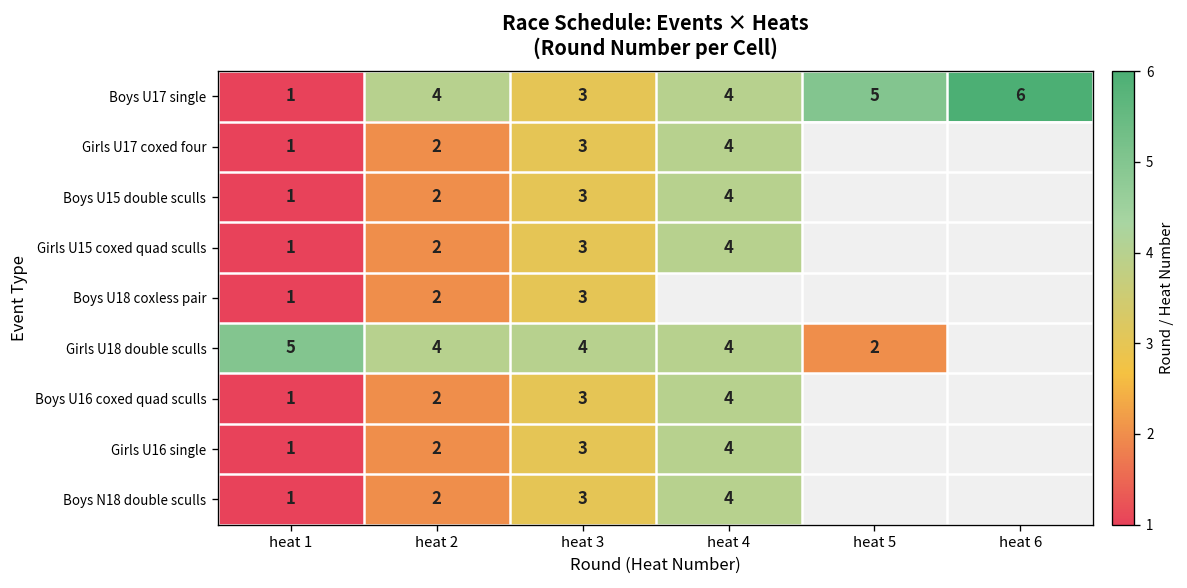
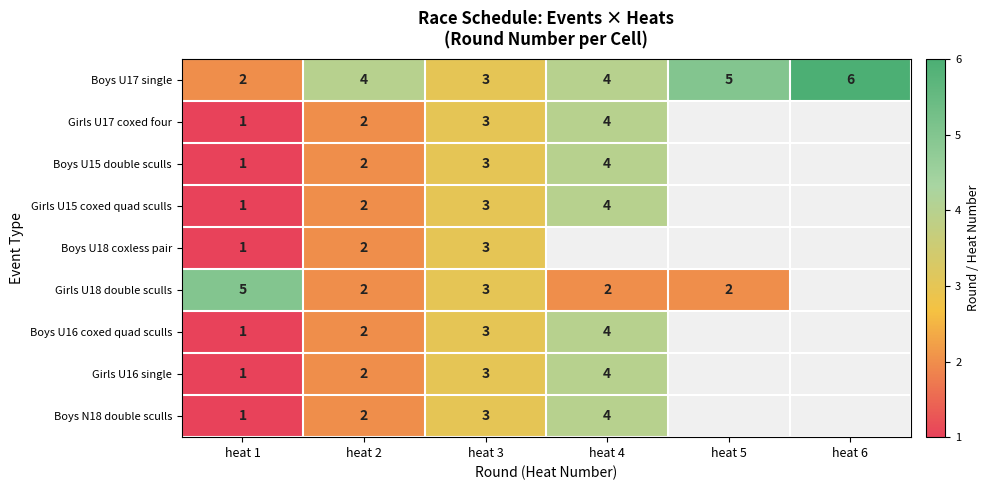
Boys U17 single, heat 1: 1 -> 2
Girls U18 double sculls, heat 2: 4 -> 2
Girls U18 double sculls, heat 3: 4 -> 3
Girls U18 double sculls, heat 4: 4 -> 2
